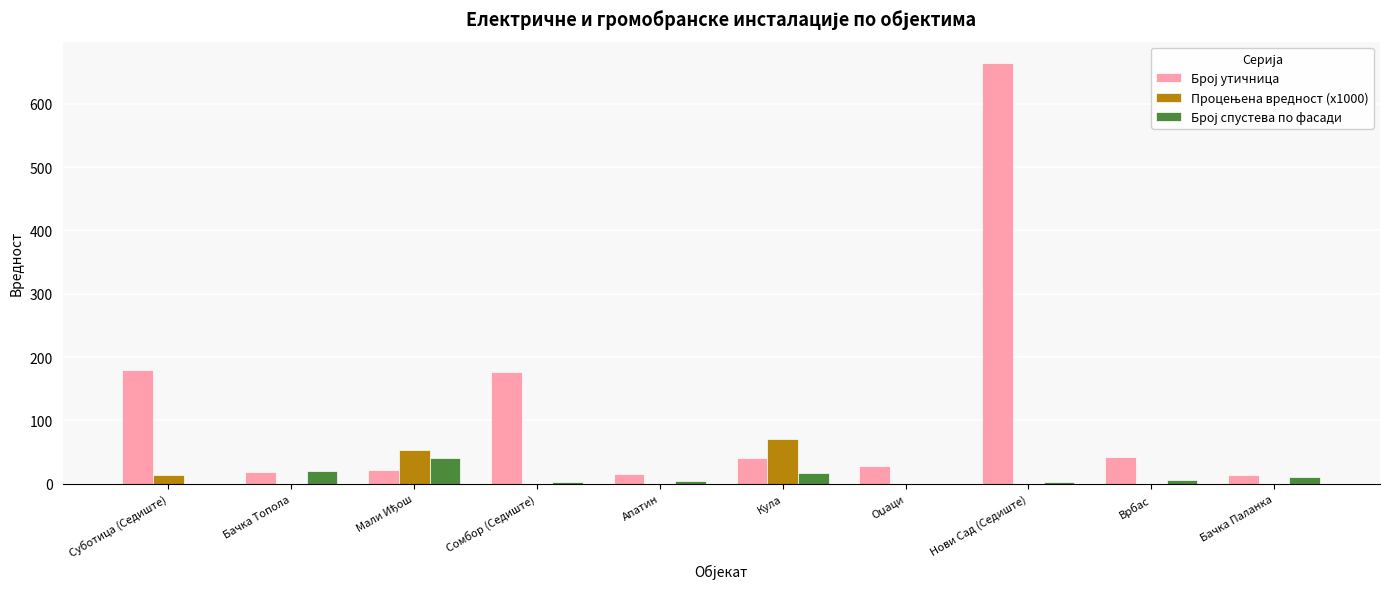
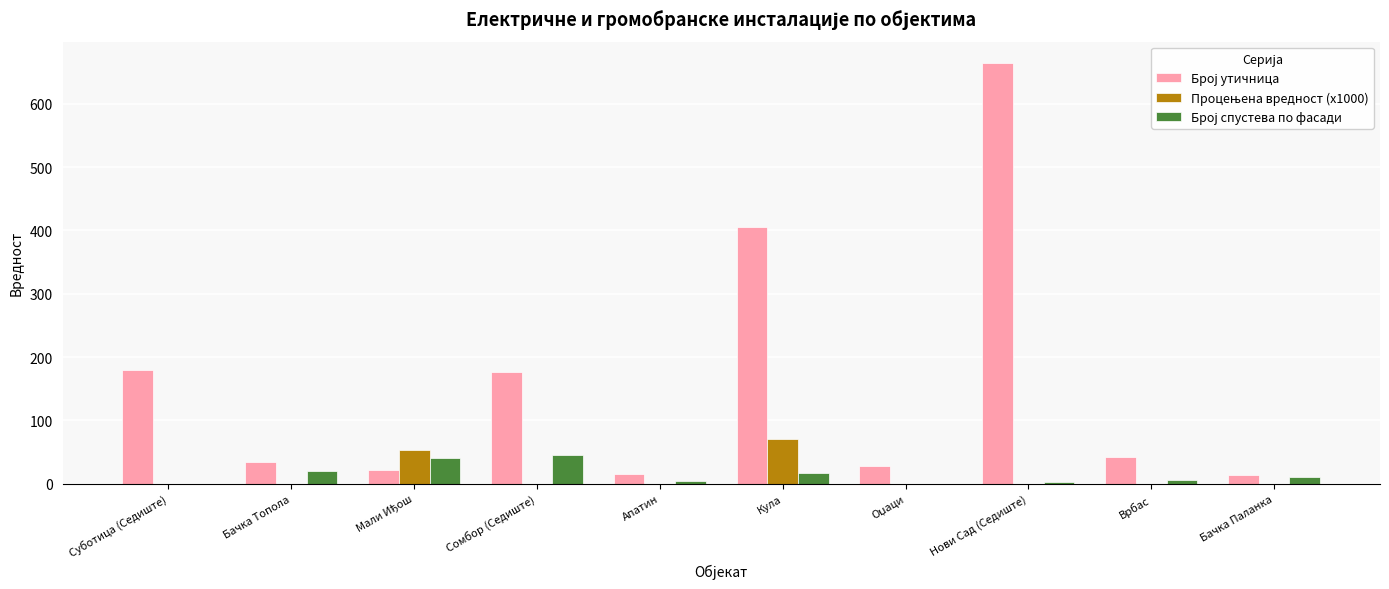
Процењена вредност (x1000), Суботица (Седиште): 10 -> 0
Број утичница, Бачка Топола: 20 -> 30
Број спустева по фасади, Сомбор (Седиште): 0 -> 50
Број утичница, Кула: 40 -> 410
